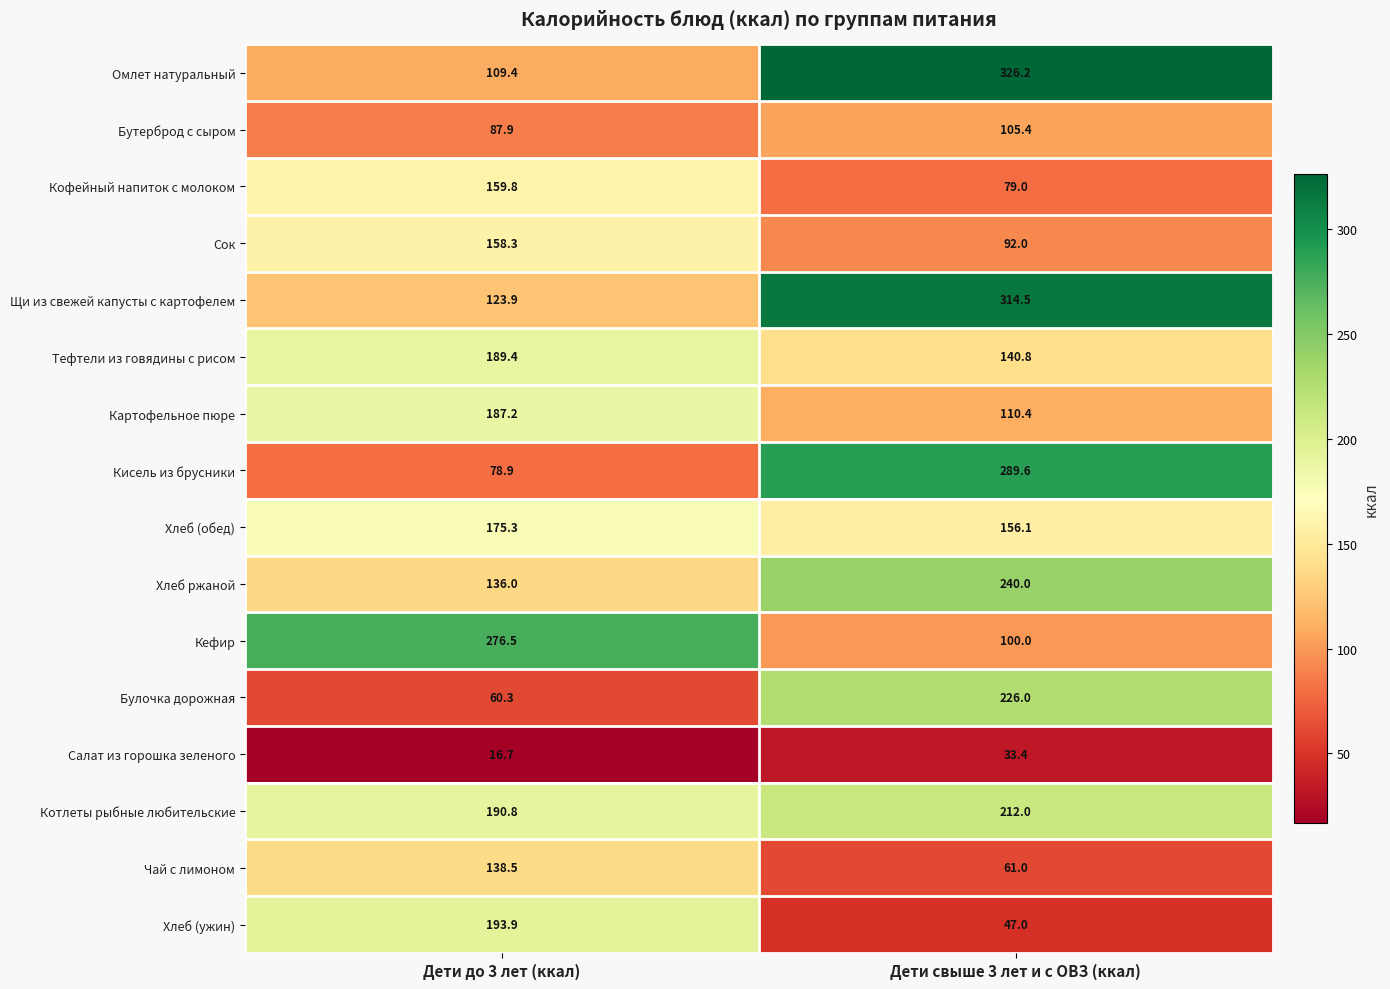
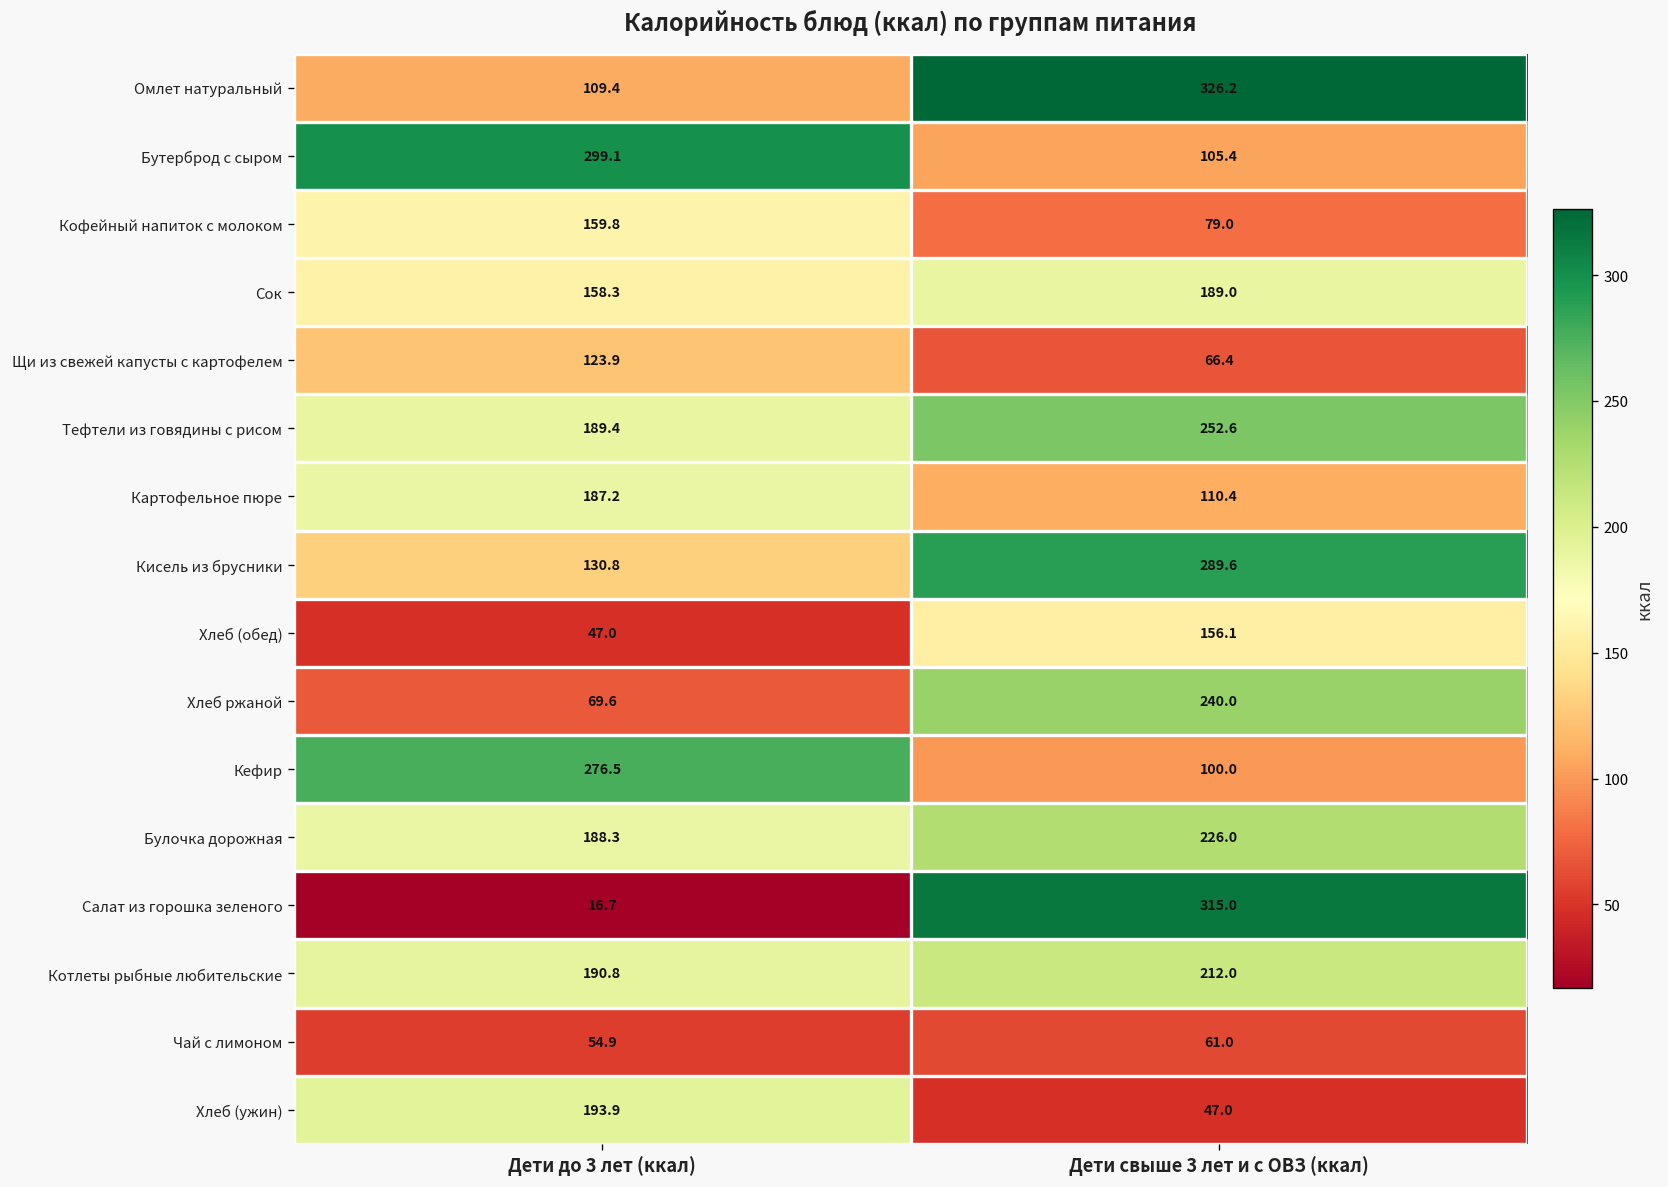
Бутерброд с сыром, Дети до 3 лет (ккал): 87.9 -> 299.1
Сок, Дети свыше 3 лет и с ОВЗ (ккал): 92.0 -> 189.0
Щи из свежей капусты с картофелем, Дети свыше 3 лет и с ОВЗ (ккал): 314.5 -> 66.4
Тефтели из говядины с рисом, Дети свыше 3 лет и с ОВЗ (ккал): 140.8 -> 252.6
Кисель из брусники, Дети до 3 лет (ккал): 78.9 -> 130.8
Хлеб (обед), Дети до 3 лет (ккал): 175.3 -> 47.0
Хлеб ржаной, Дети до 3 лет (ккал): 136.0 -> 69.6
Булочка дорожная, Дети до 3 лет (ккал): 60.3 -> 188.3
Салат из горошка зеленого, Дети свыше 3 лет и с ОВЗ (ккал): 33.4 -> 315.0
Чай с лимоном, Дети до 3 лет (ккал): 138.5 -> 54.9
